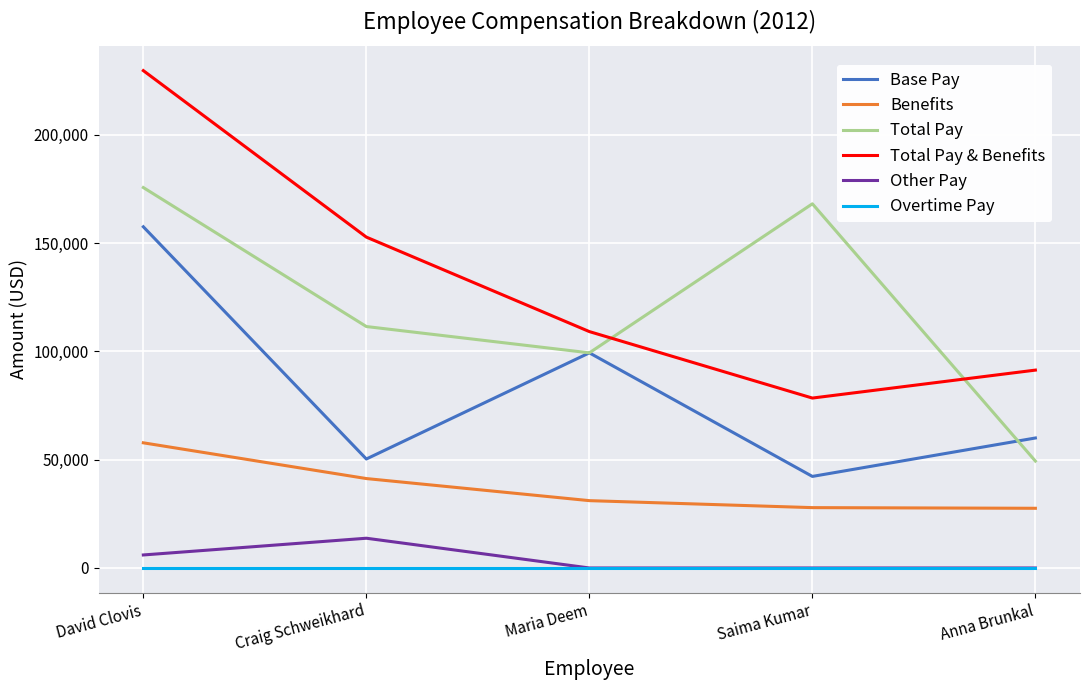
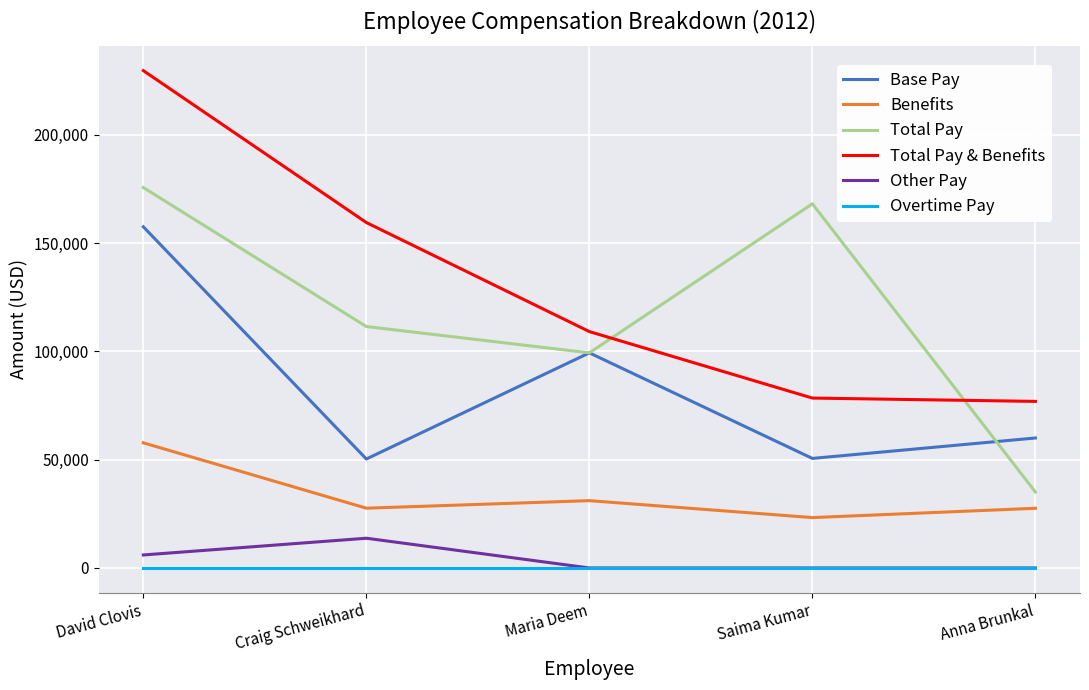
Benefits, Craig Schweikhard: 41,000 -> 28,000
Total Pay & Benefits, Craig Schweikhard: 153,000 -> 159,000
Base Pay, Saima Kumar: 42,000 -> 51,000
Benefits, Saima Kumar: 28,000 -> 23,000
Total Pay, Anna Brunkal: 49,000 -> 35,000
Total Pay & Benefits, Anna Brunkal: 91,000 -> 77,000
